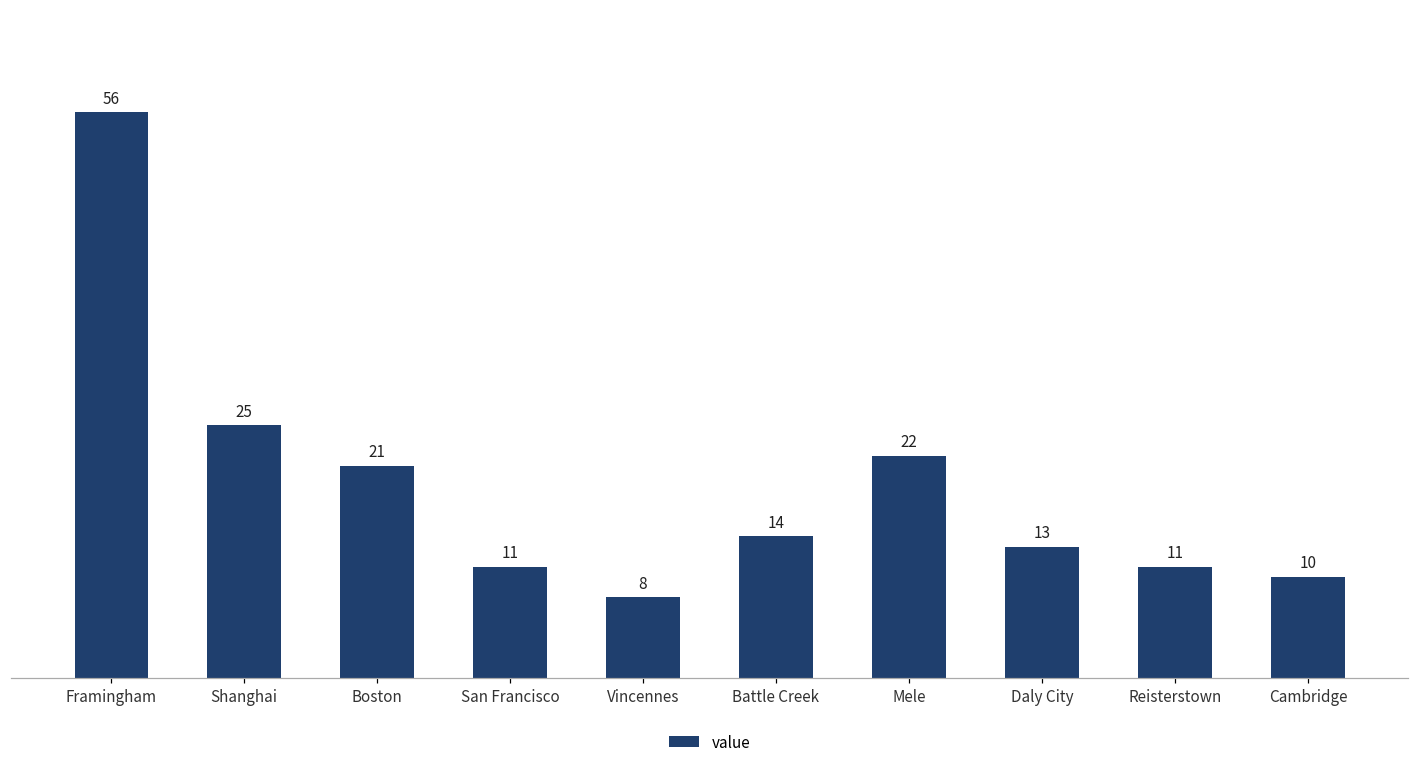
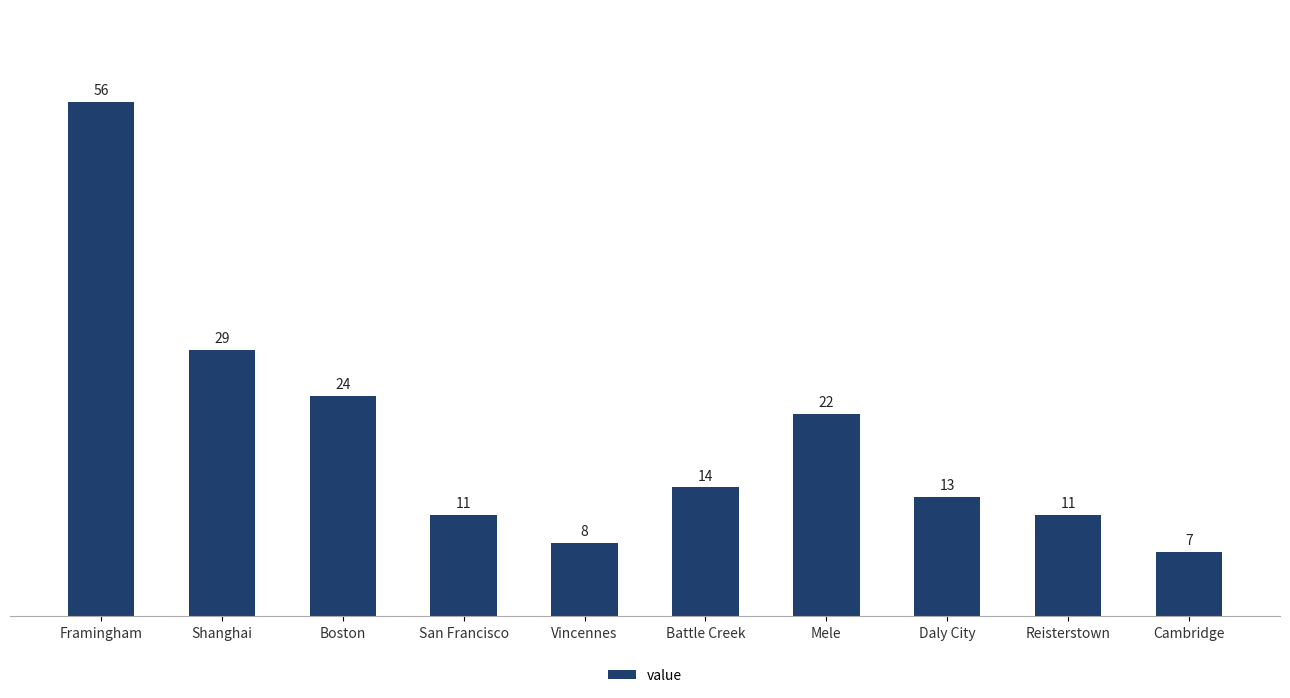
Shanghai: 25 -> 29
Boston: 21 -> 24
Cambridge: 10 -> 7
